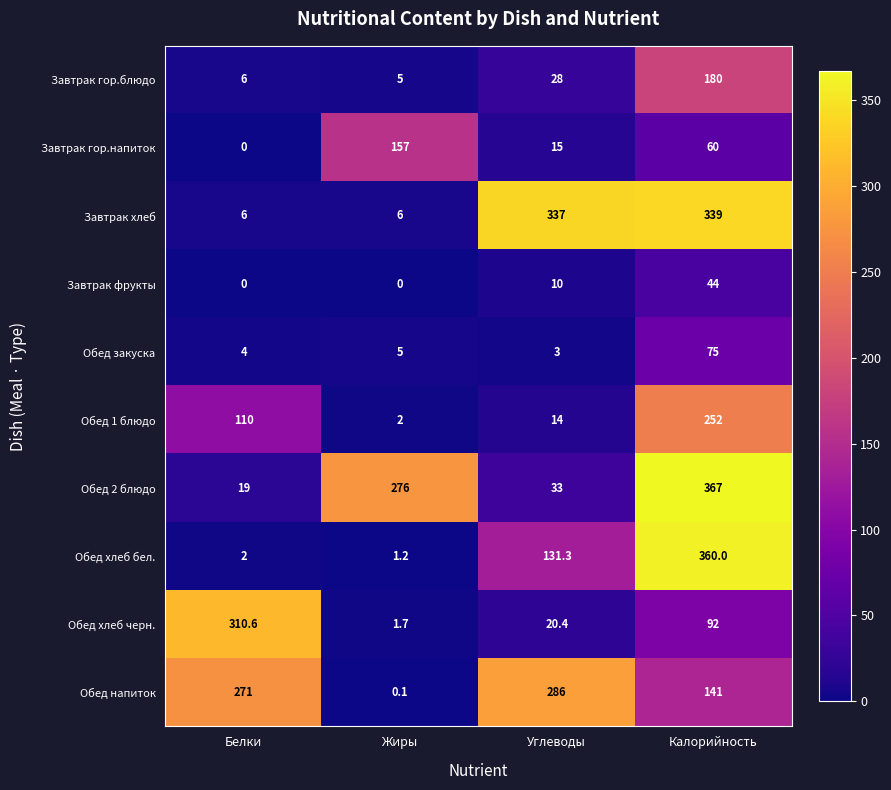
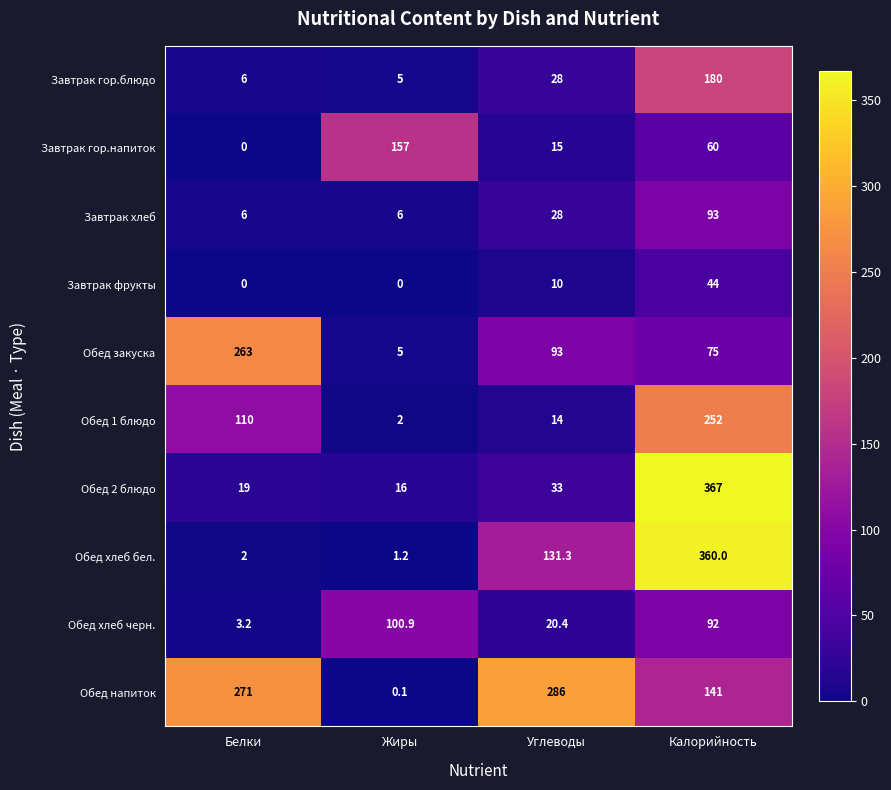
Завтрак хлеб, Углеводы: 337 -> 28
Завтрак хлеб, Калорийность: 339 -> 93
Обед закуска, Белки: 4 -> 263
Обед закуска, Углеводы: 3 -> 93
Обед 2 блюдо, Жиры: 276 -> 16
Обед хлеб черн., Белки: 310.6 -> 3.2
Обед хлеб черн., Жиры: 1.7 -> 100.9
